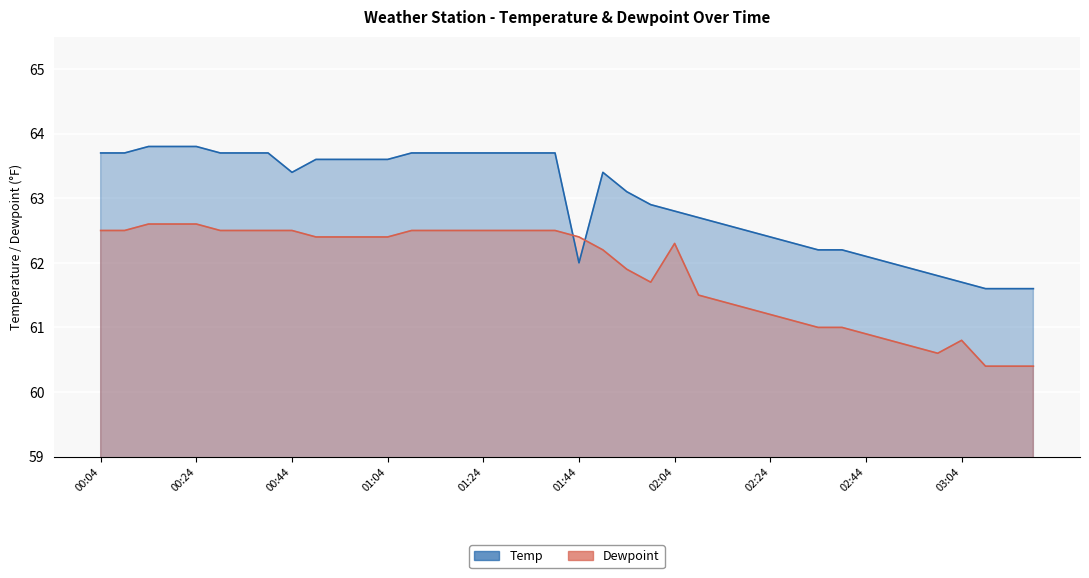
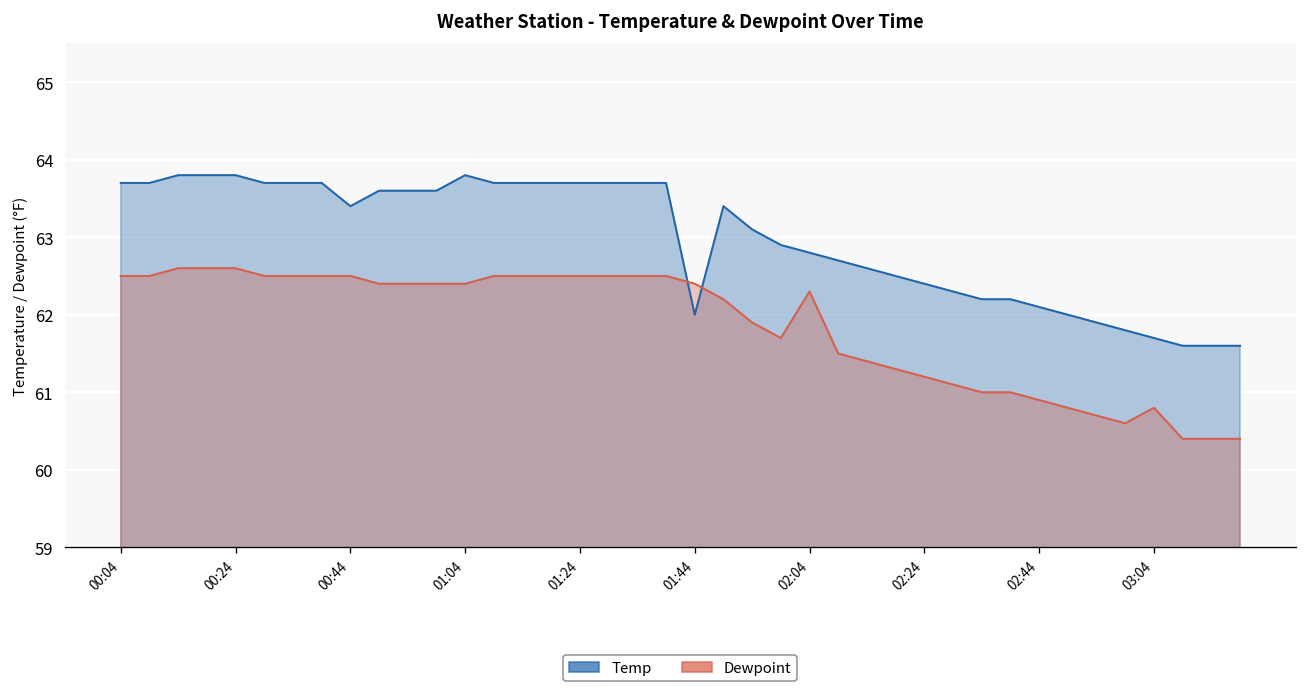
Temp, 01:04: 63.6 -> 63.8
